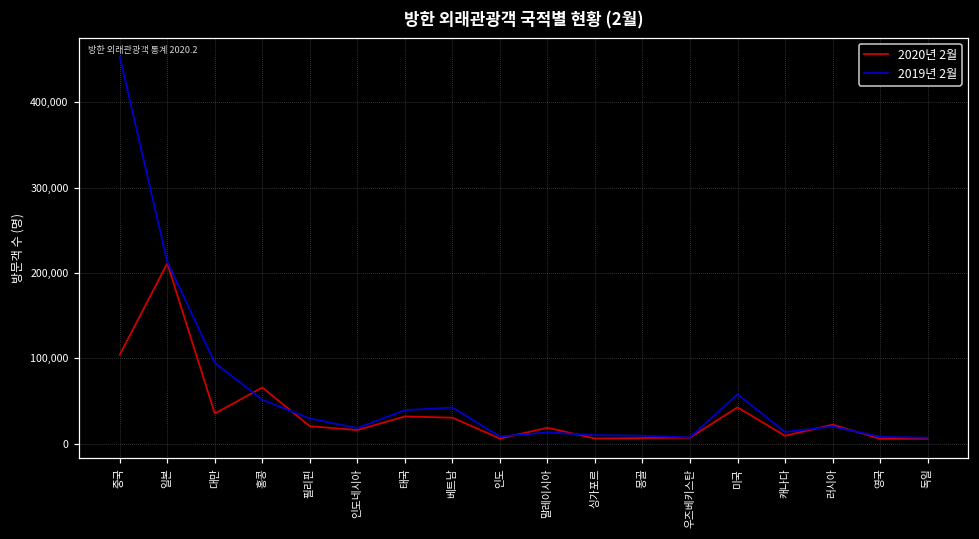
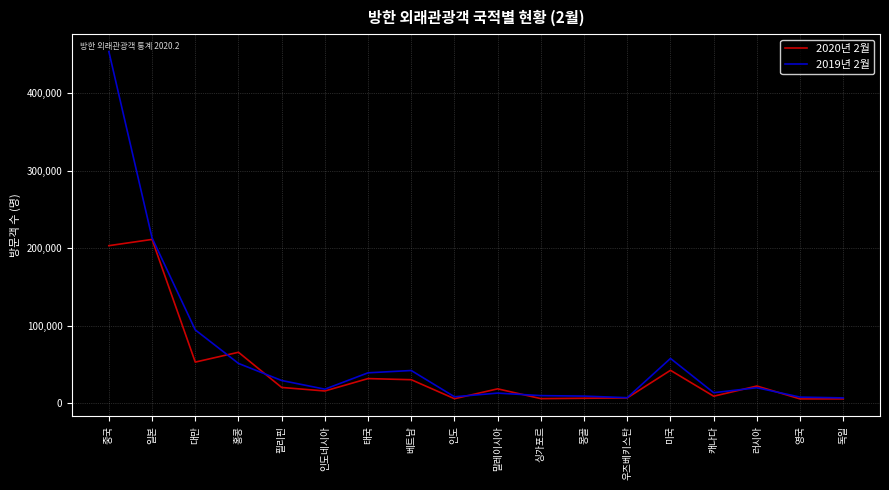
2020년 2월, 중국: 100,000 -> 200,000
2020년 2월, 대만: 40,000 -> 50,000
